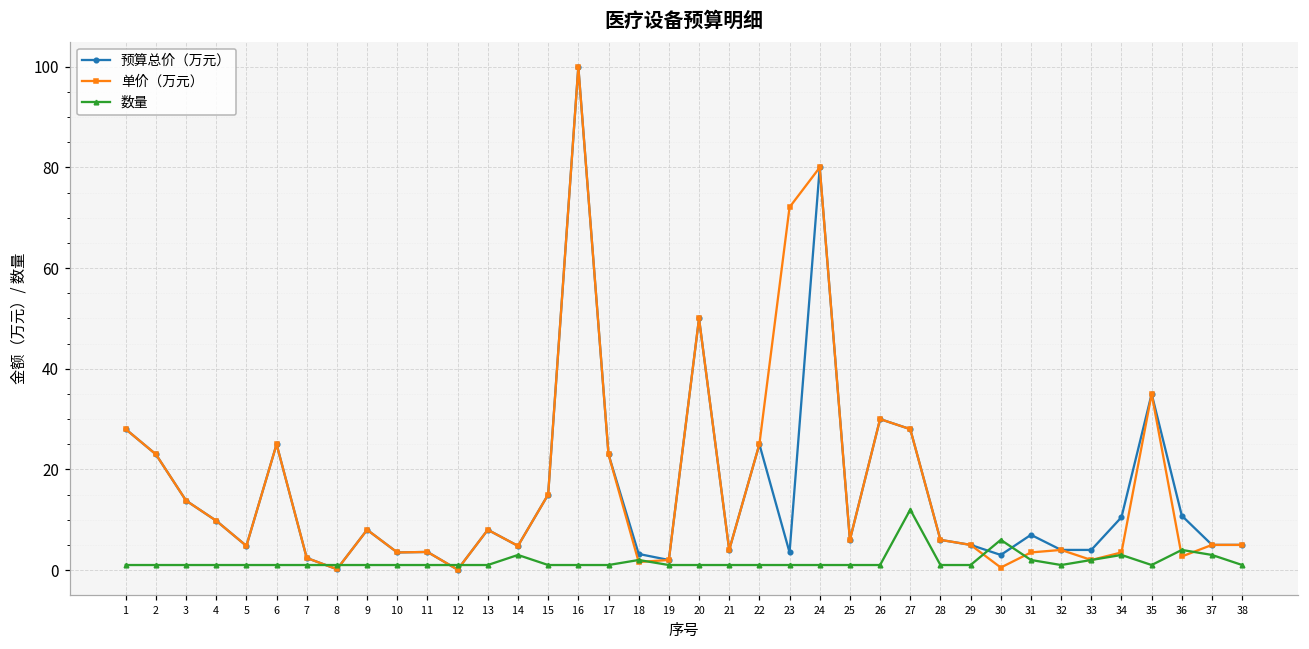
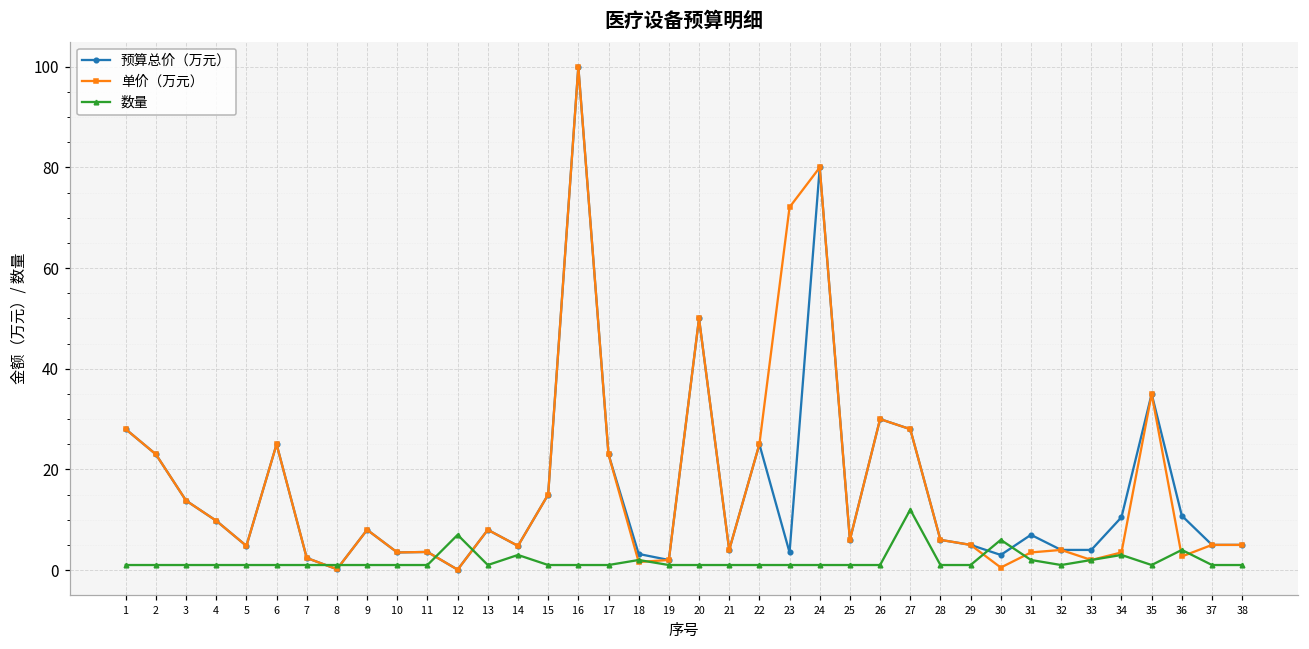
数量, 12: 1 -> 7
数量, 37: 3 -> 1
